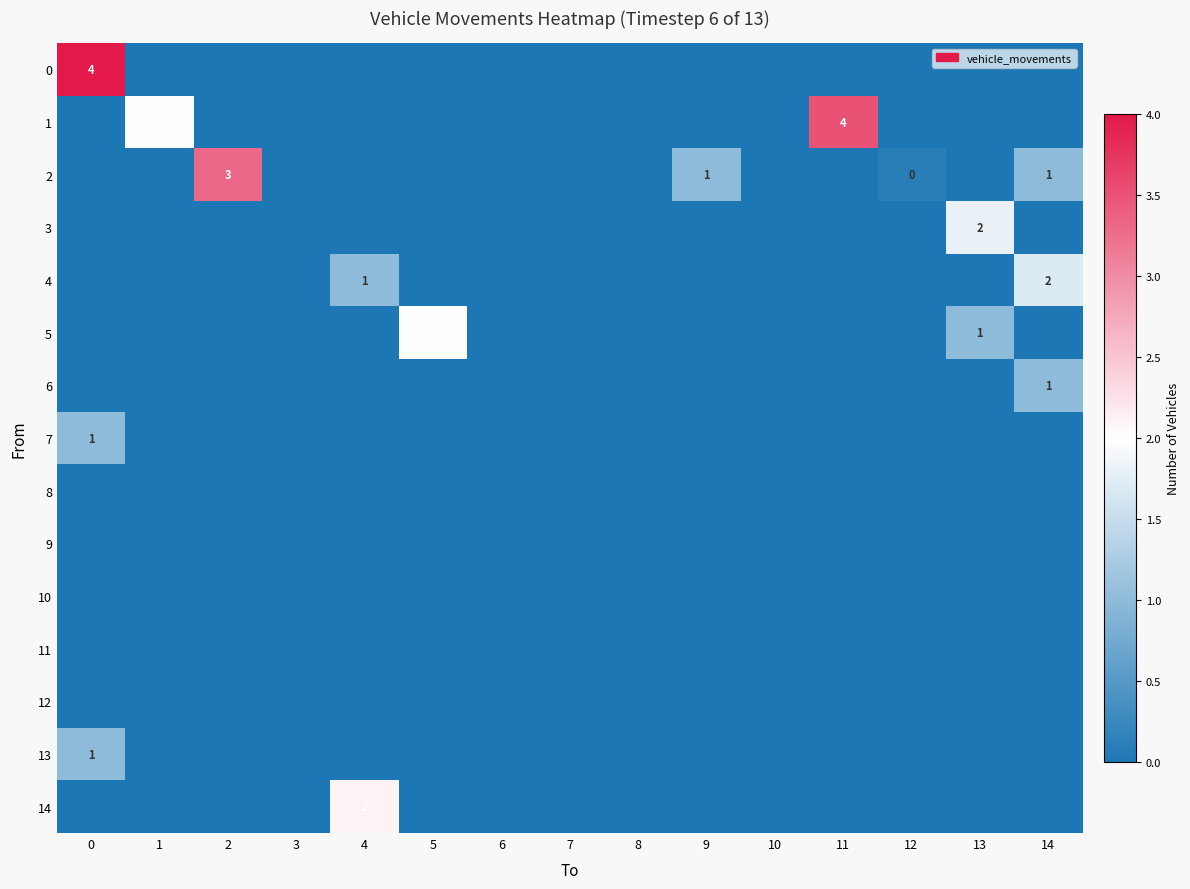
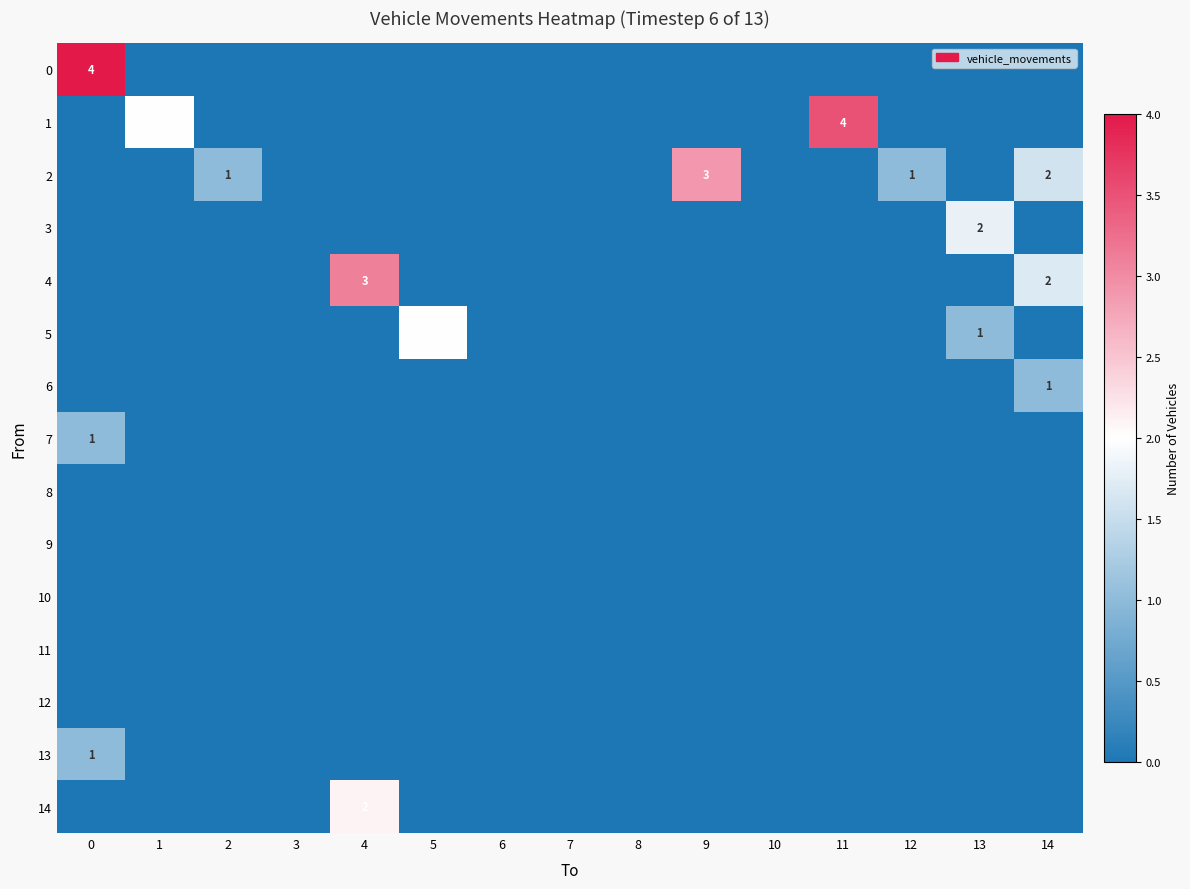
2, 2: 3 -> 1
2, 9: 1 -> 3
2, 12: 0 -> 1
2, 14: 1 -> 2
4, 4: 1 -> 3
